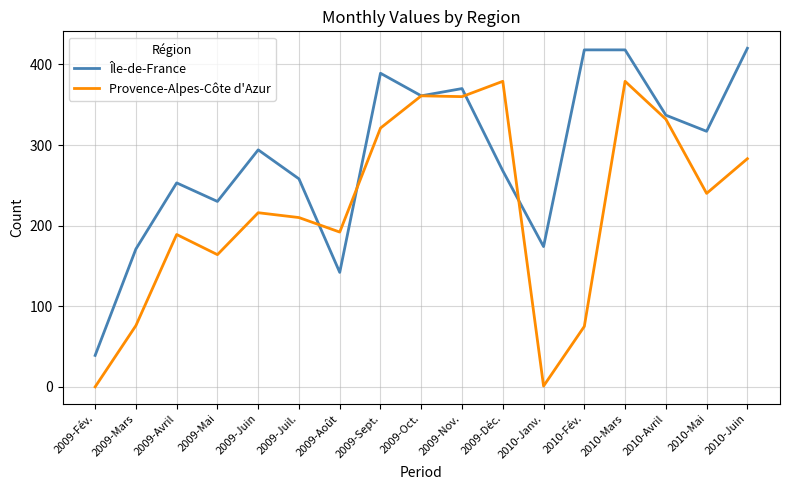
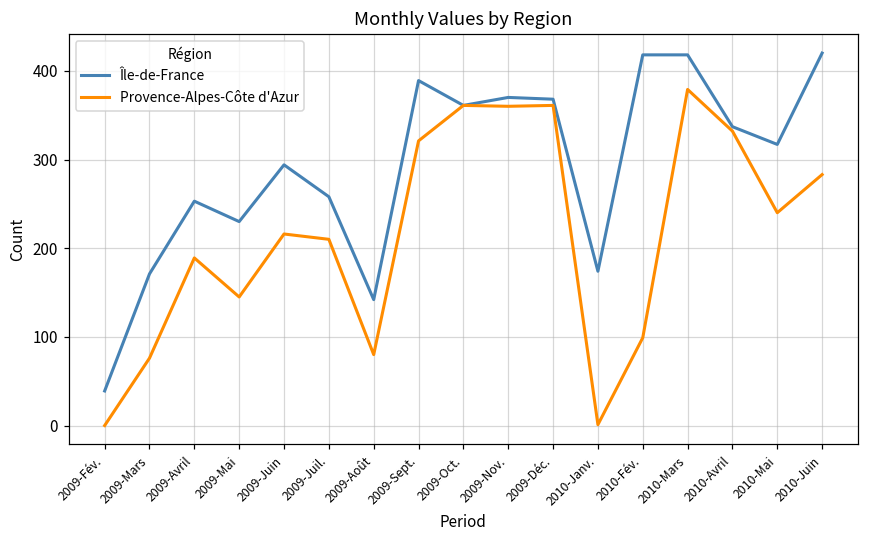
Provence-Alpes-Côte d'Azur, 2009-Mai: 160 -> 150
Provence-Alpes-Côte d'Azur, 2009-Août: 190 -> 80
Île-de-France, 2009-Déc.: 270 -> 370
Provence-Alpes-Côte d'Azur, 2009-Déc.: 380 -> 360
Provence-Alpes-Côte d'Azur, 2010-Fév.: 80 -> 100
